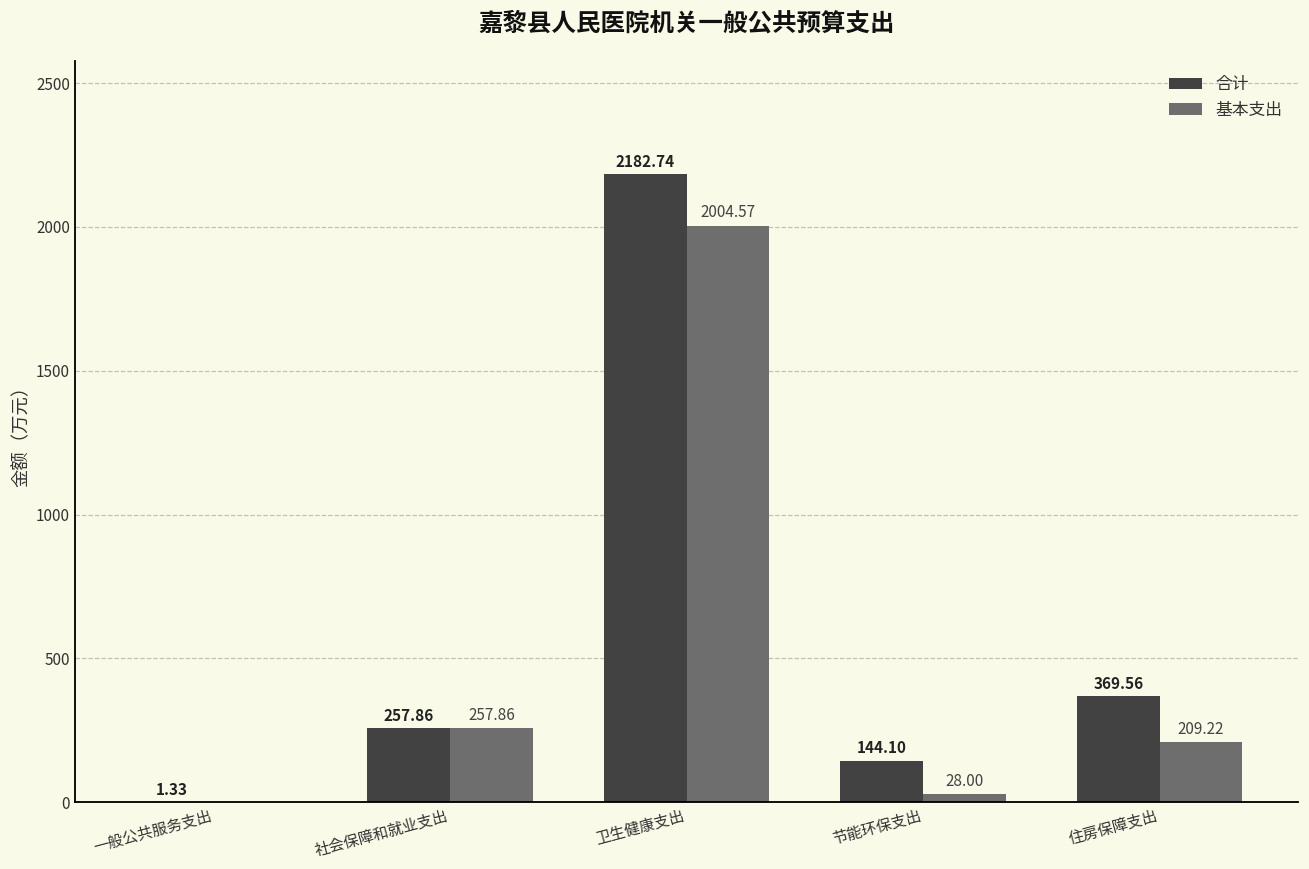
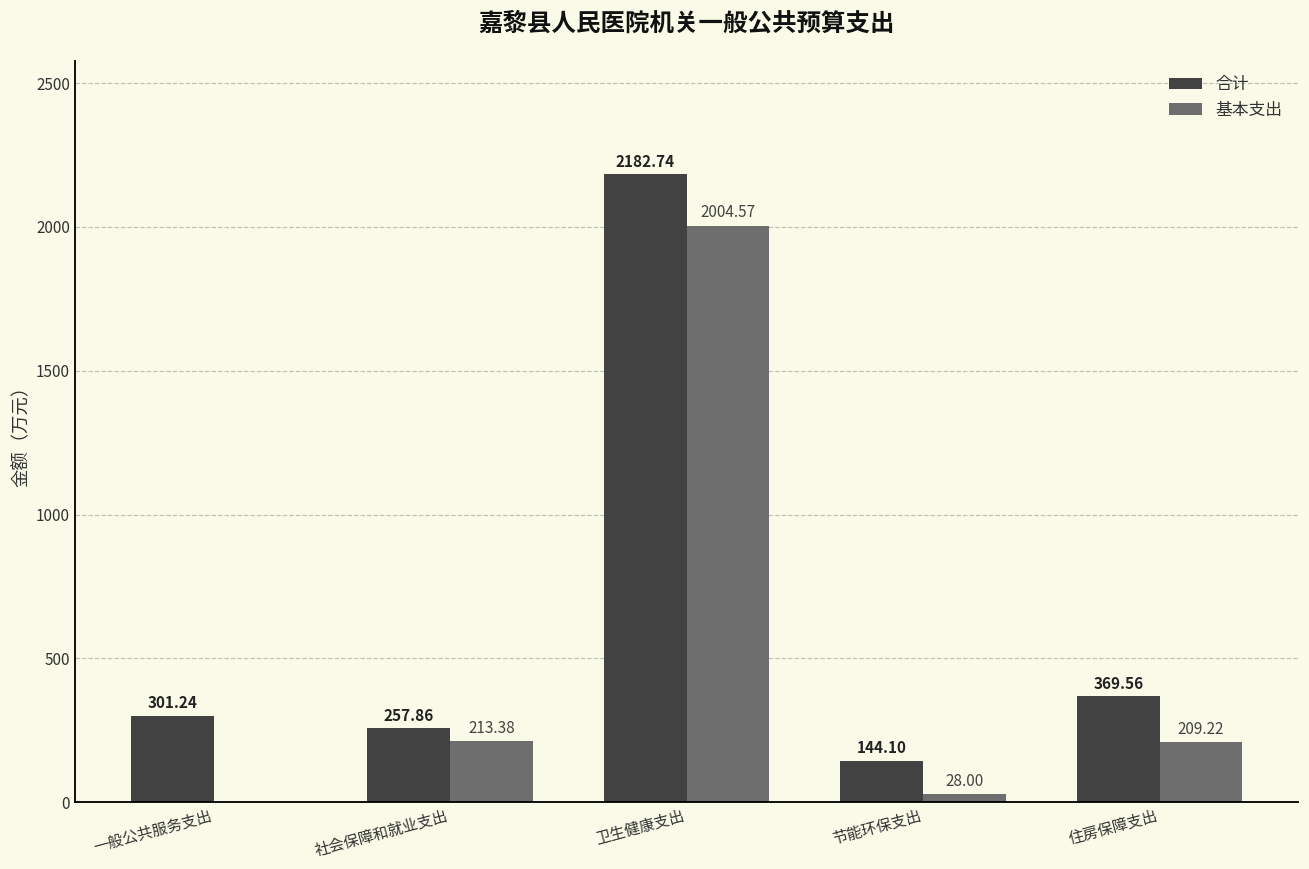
合计, 一般公共服务支出: 1.33 -> 301.24
基本支出, 社会保障和就业支出: 257.86 -> 213.38
